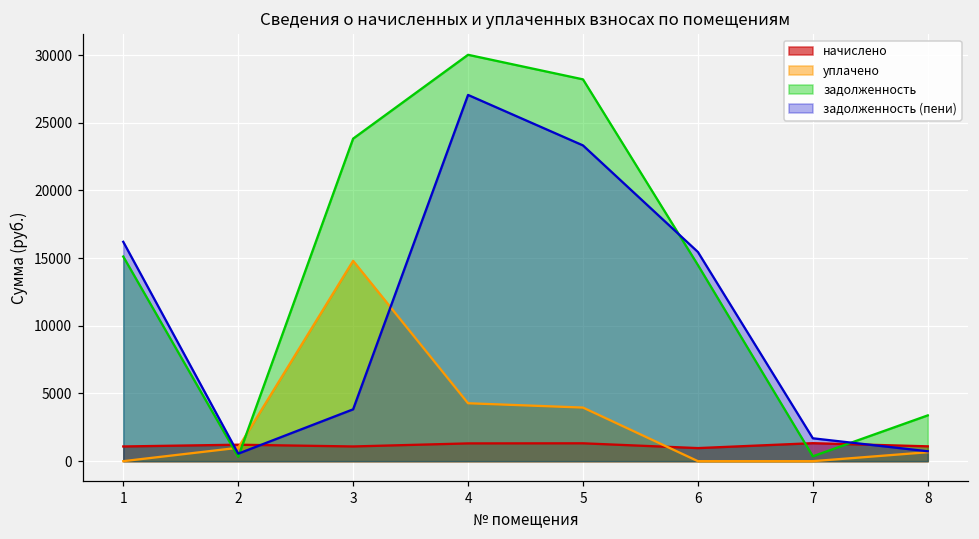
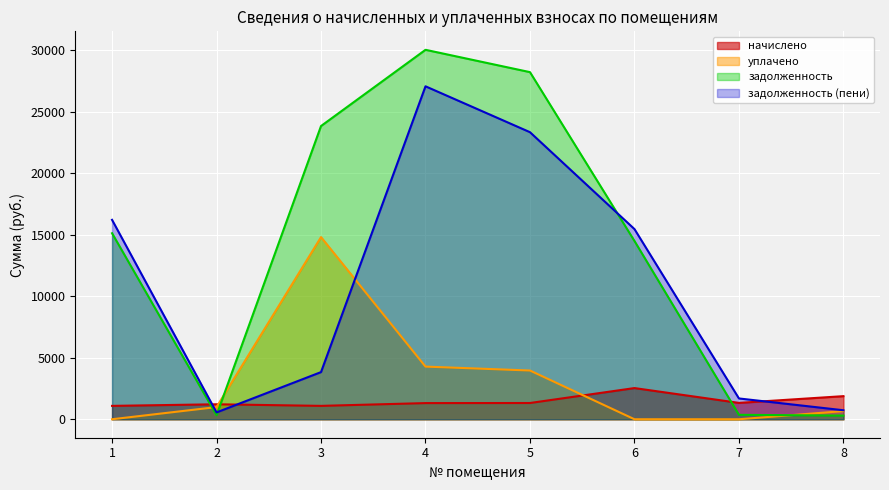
начислено, 6: 1000 -> 2500
начислено, 8: 1100 -> 1900
задолженность, 8: 3400 -> 300
